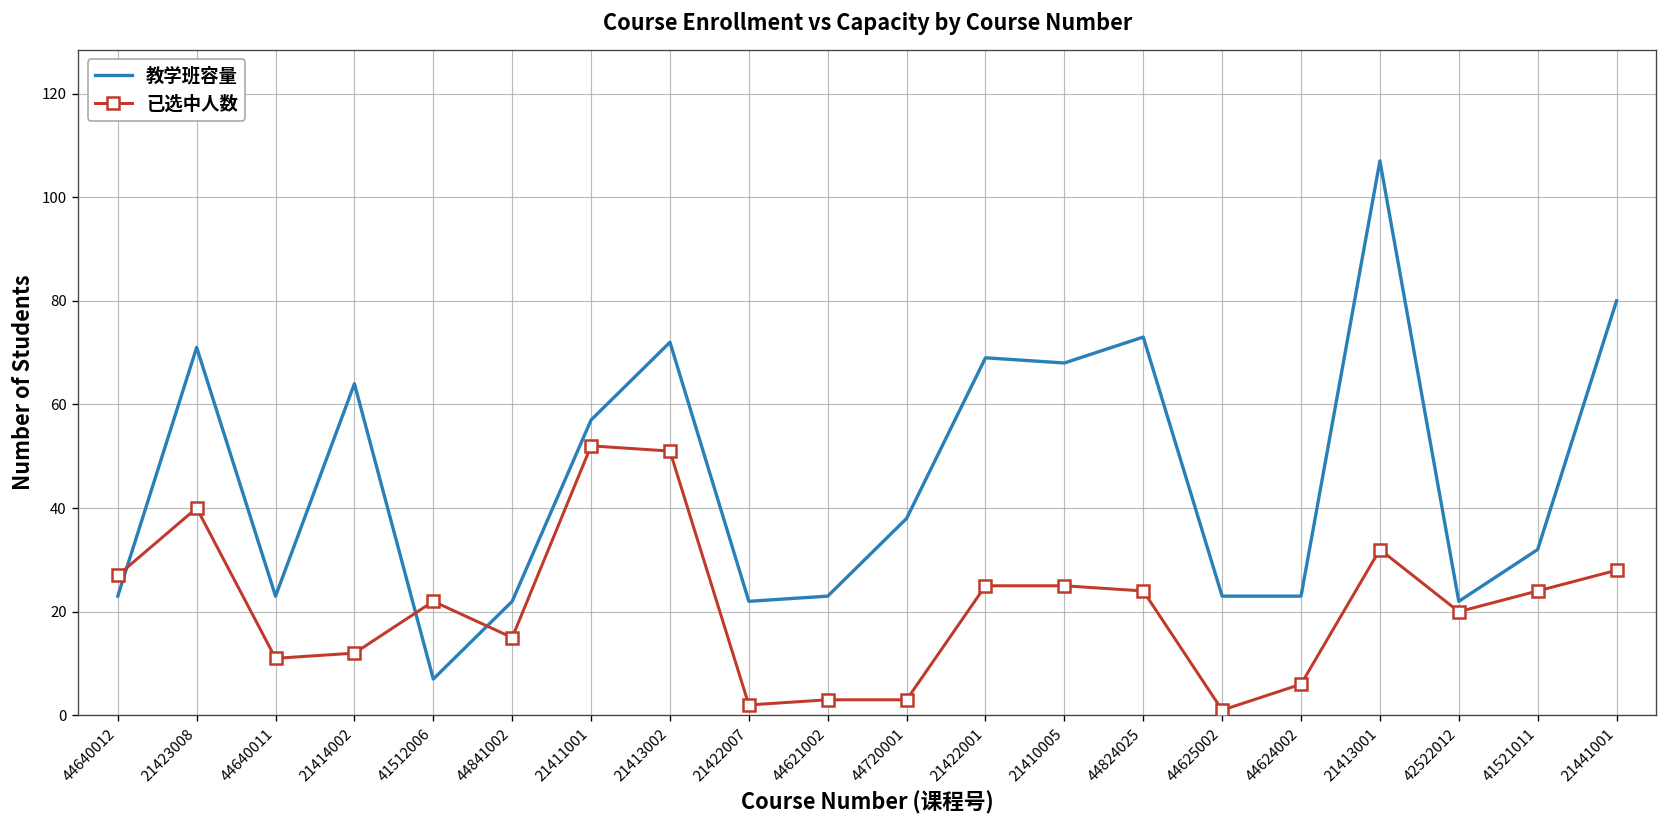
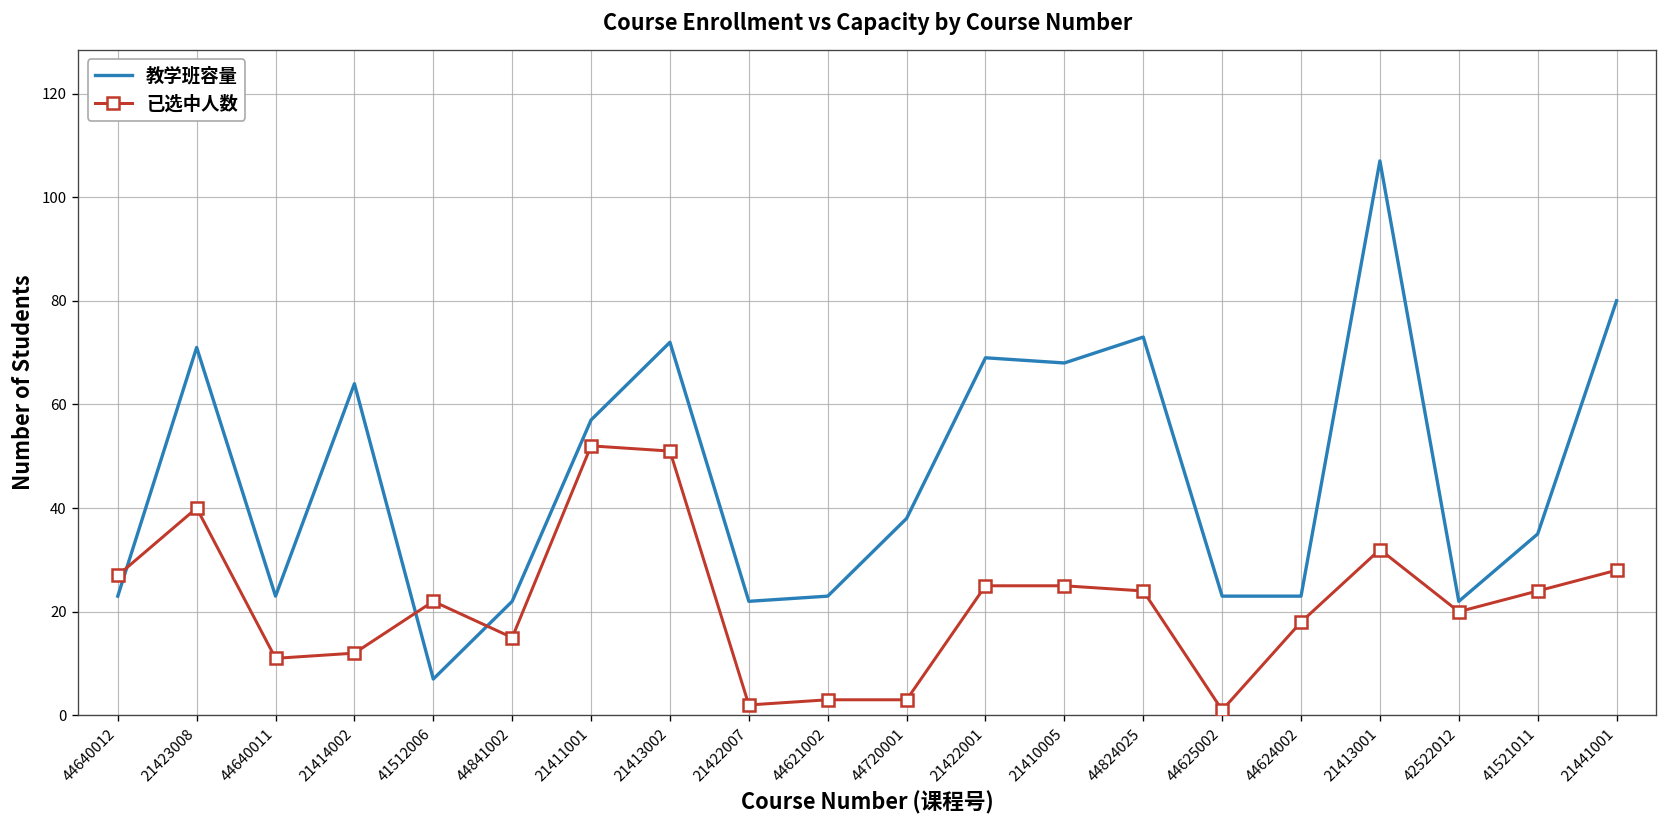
已选中人数, 44624002: 6 -> 18
教学班容量, 41521011: 32 -> 35
